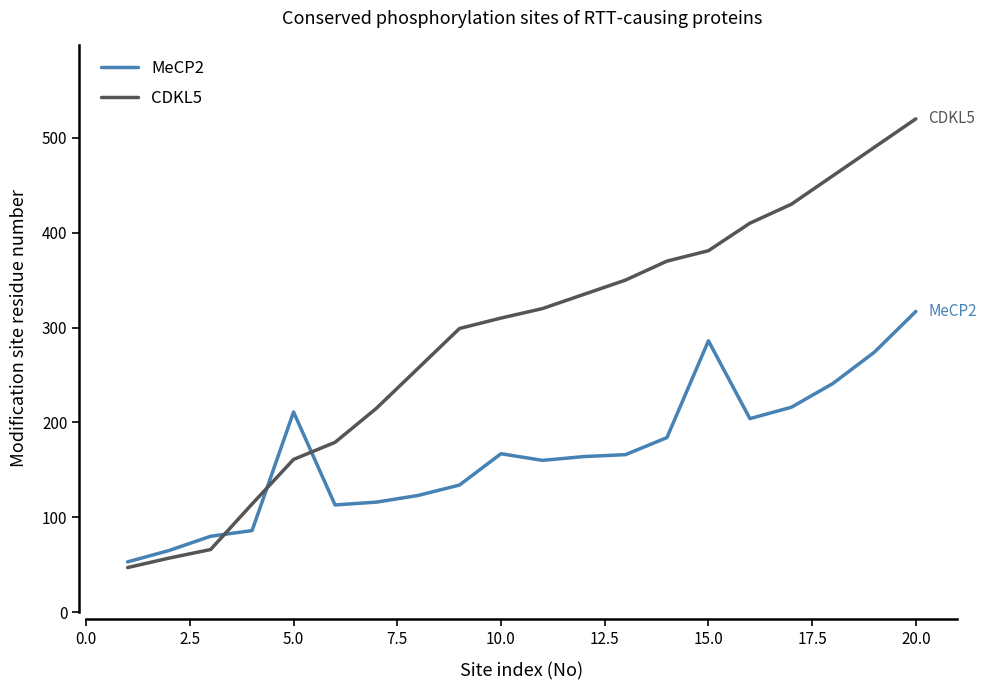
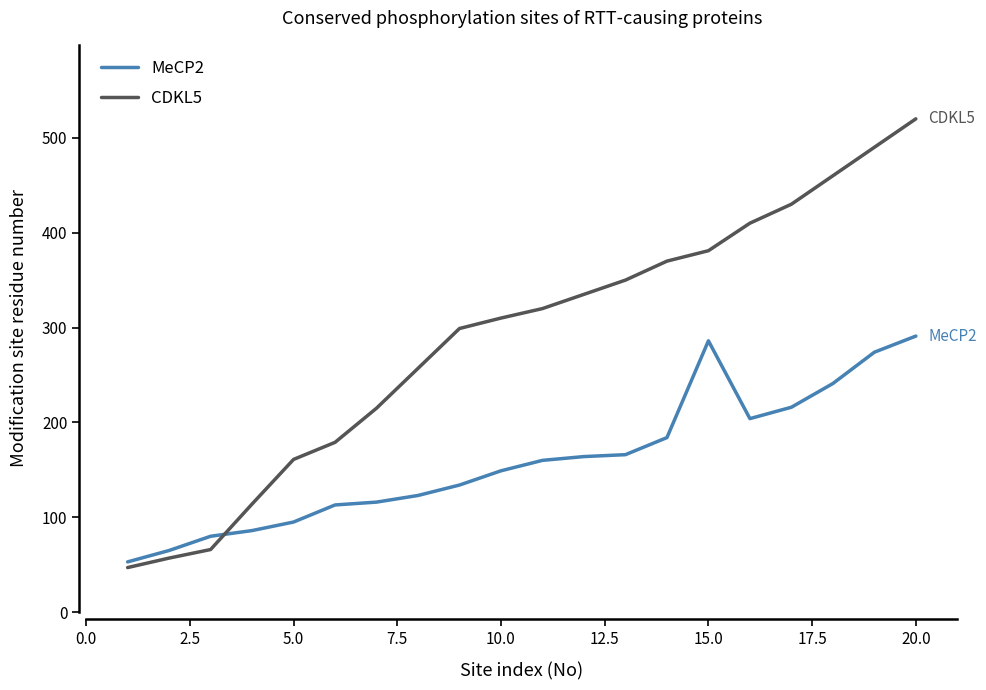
MeCP2, 5.0: 210 -> 100
MeCP2, 10.0: 170 -> 150
MeCP2, 20.0: 320 -> 290
